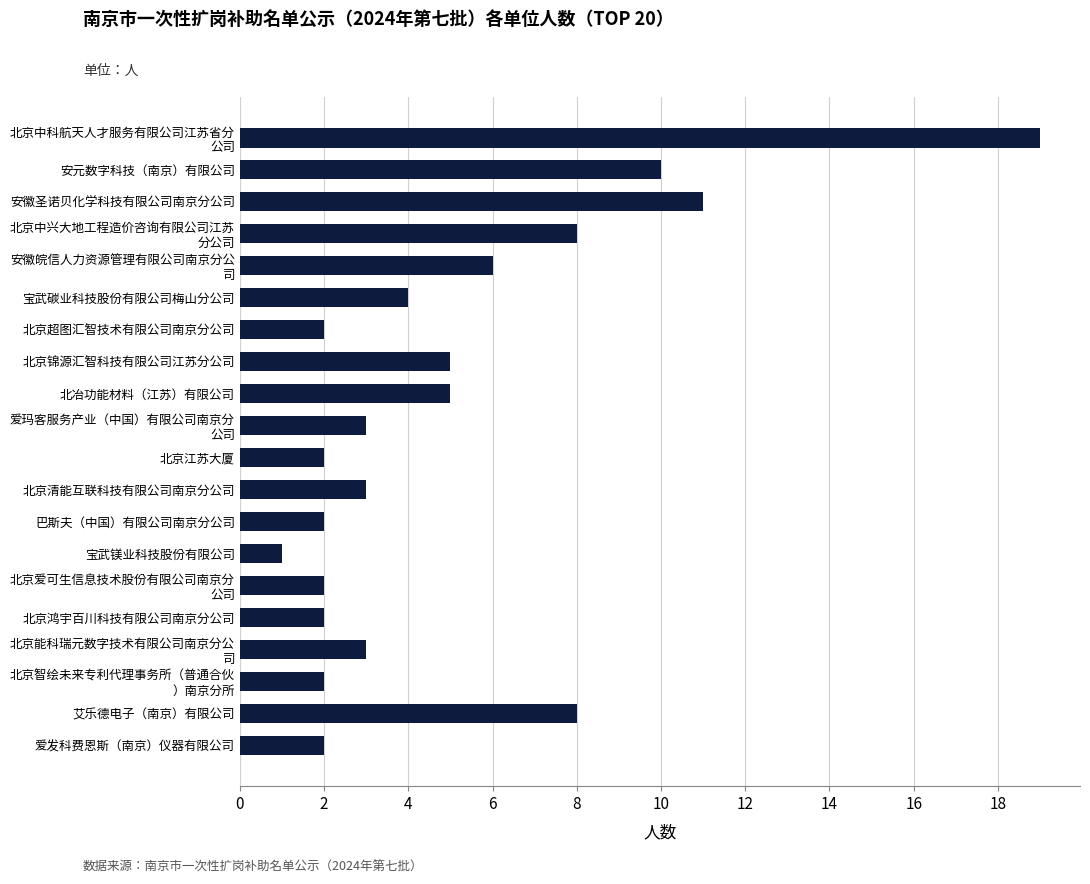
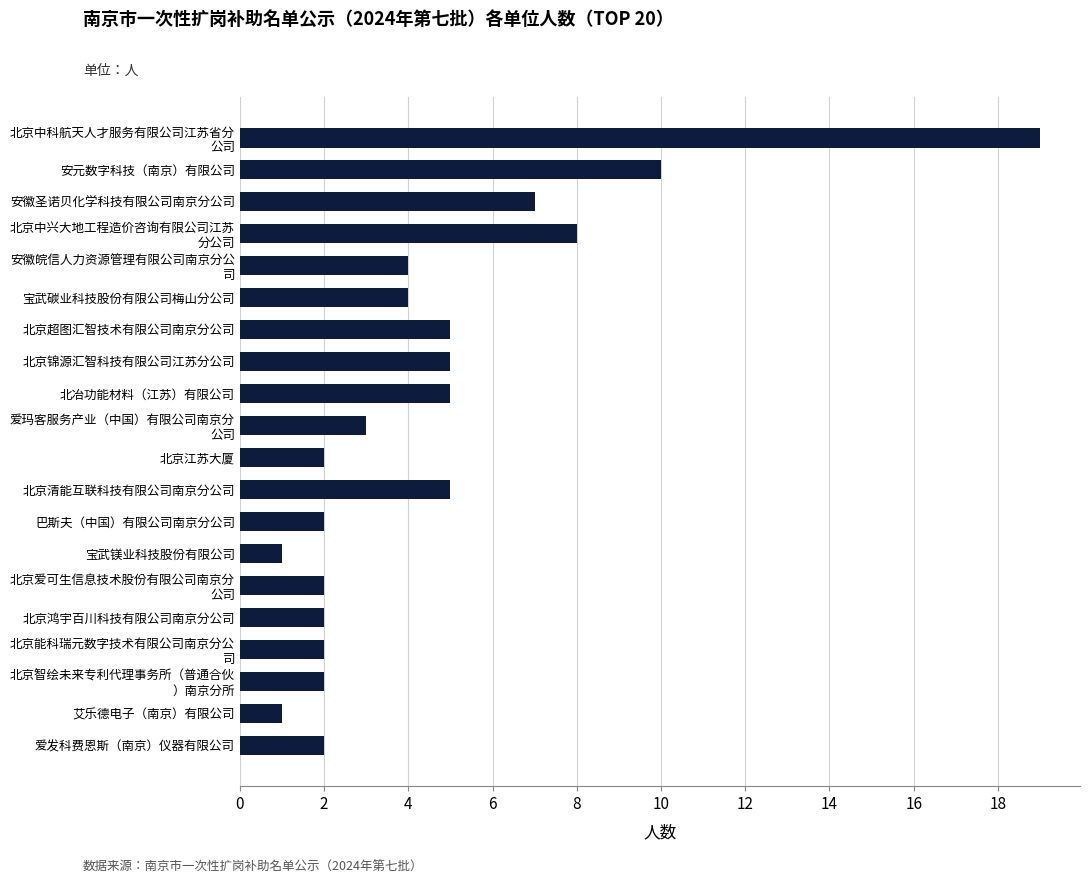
安徽圣诺贝化学科技有限公司南京分公司: 11 -> 7
安徽皖信人力资源管理有限公司南京分公 司: 6 -> 4
北京超图汇智技术有限公司南京分公司: 2 -> 5
北京清能互联科技有限公司南京分公司: 3 -> 5
北京能科瑞元数字技术有限公司南京分公 司: 3 -> 2
艾乐德电子（南京）有限公司: 8 -> 1
